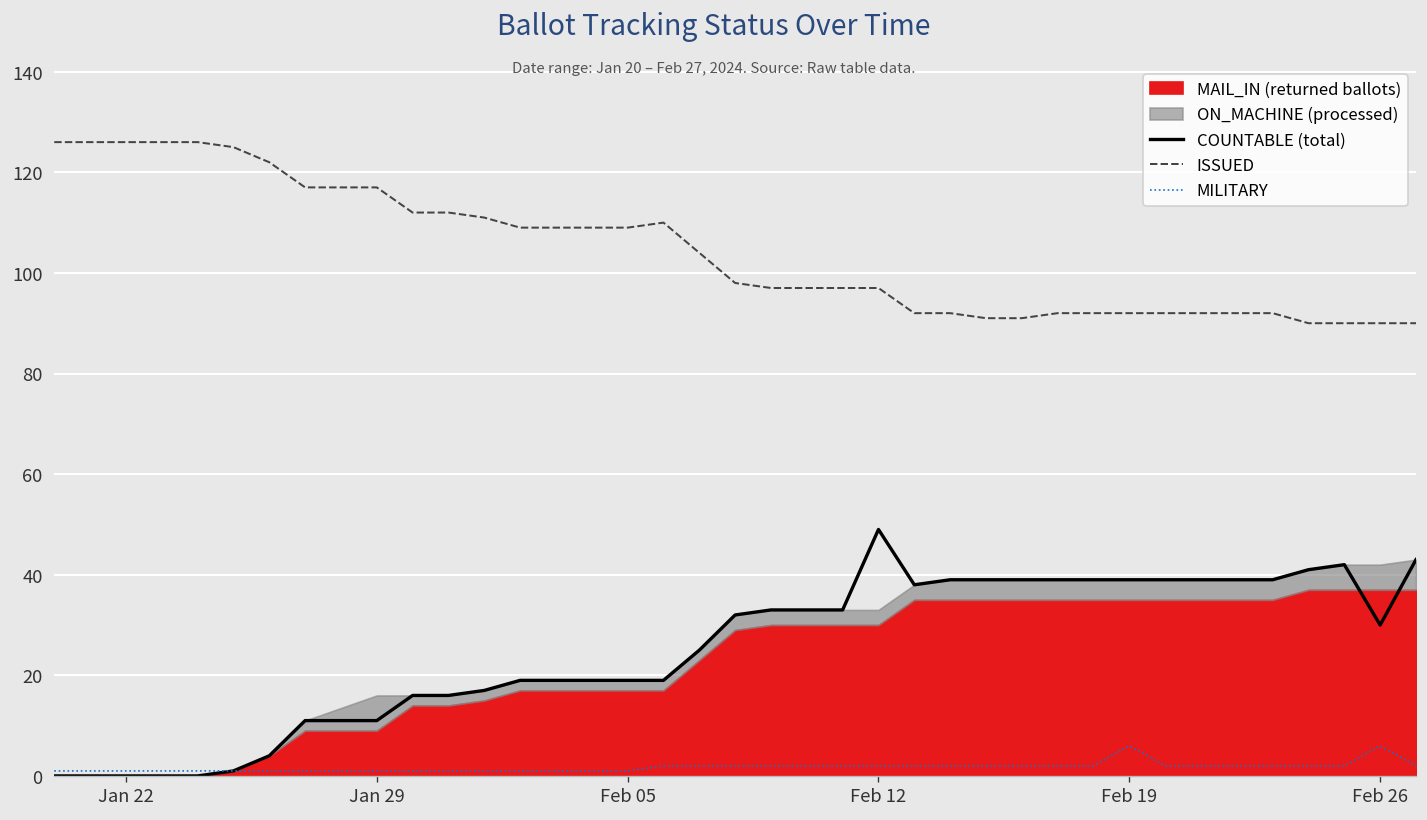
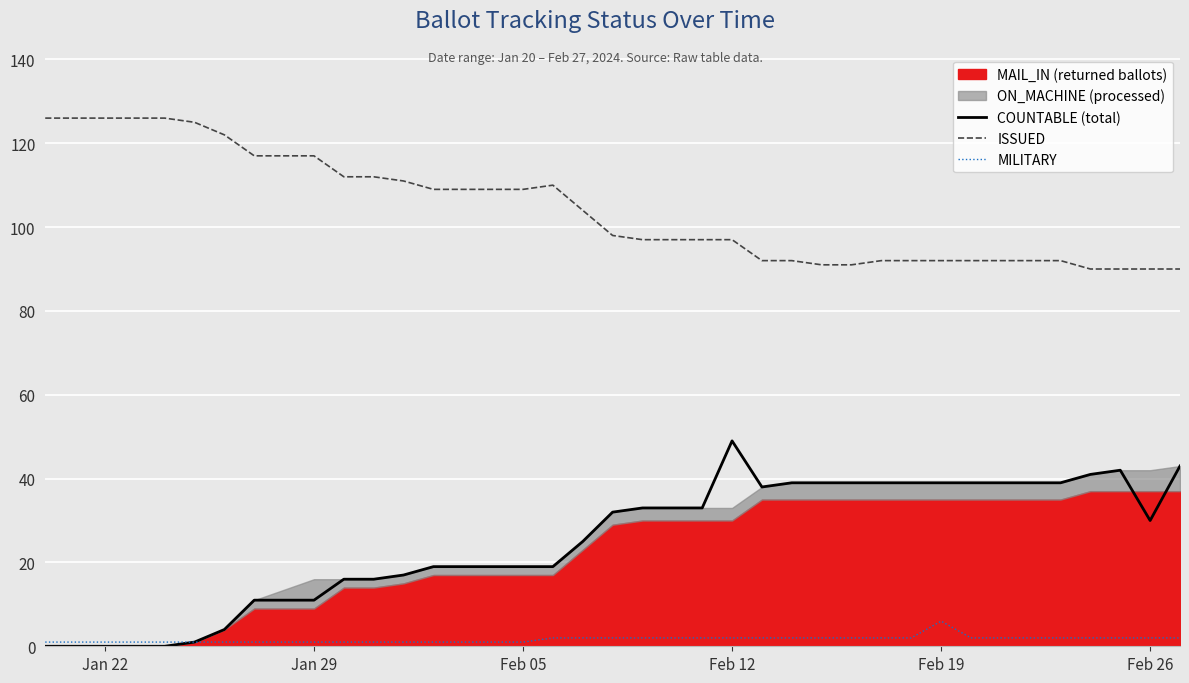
MILITARY, Feb 26: 6 -> 2
